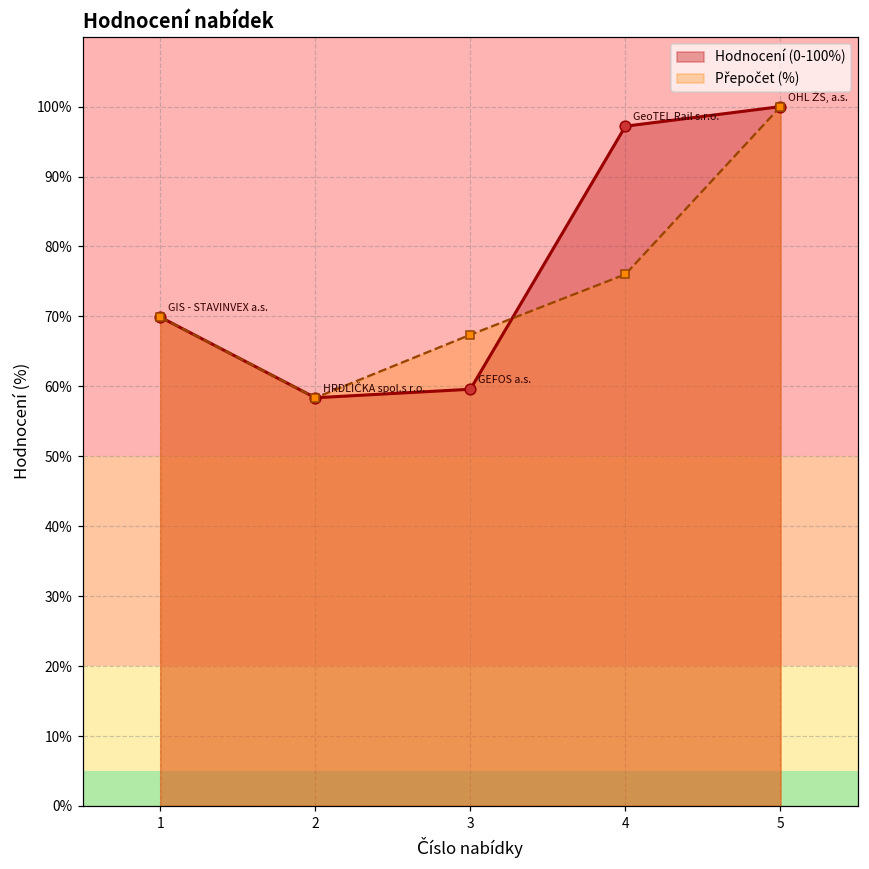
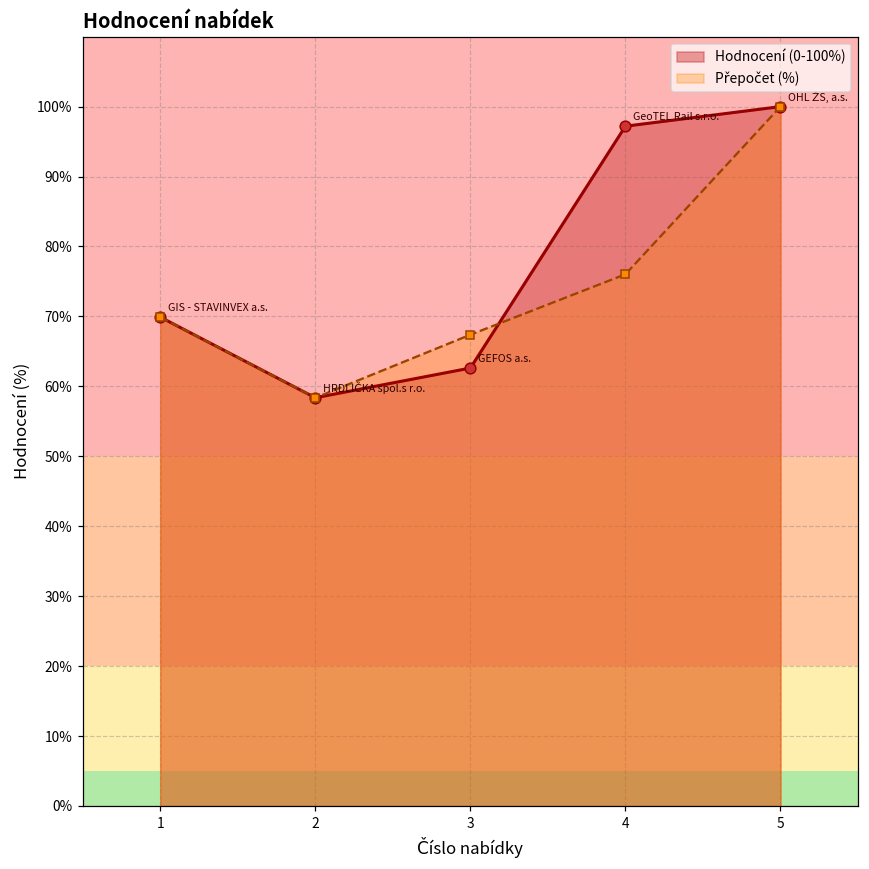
Hodnocení (0-100%), 3: 60% -> 63%
